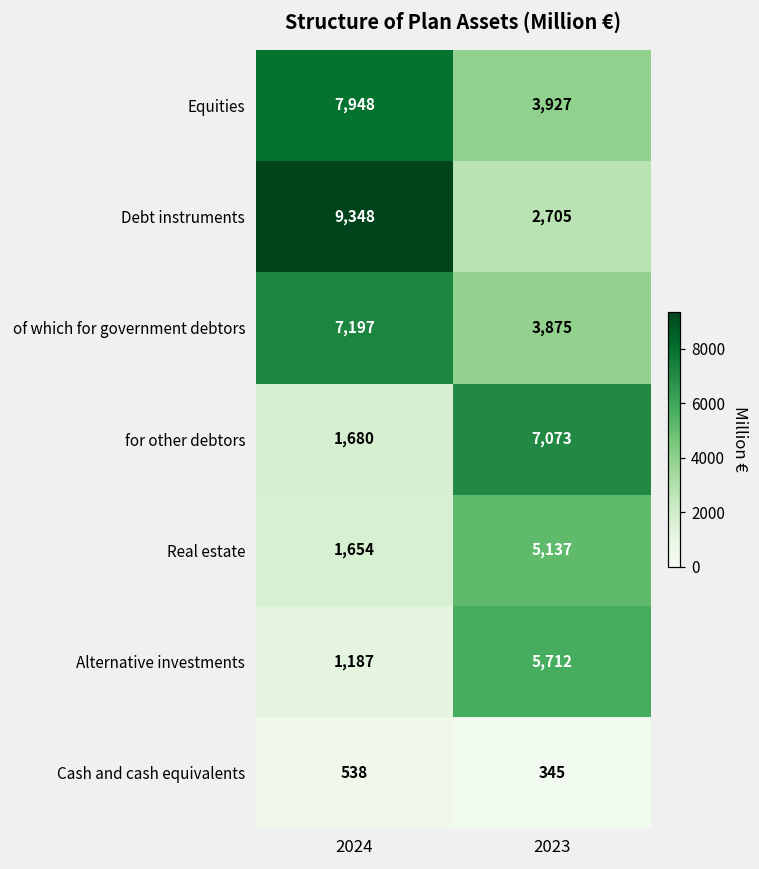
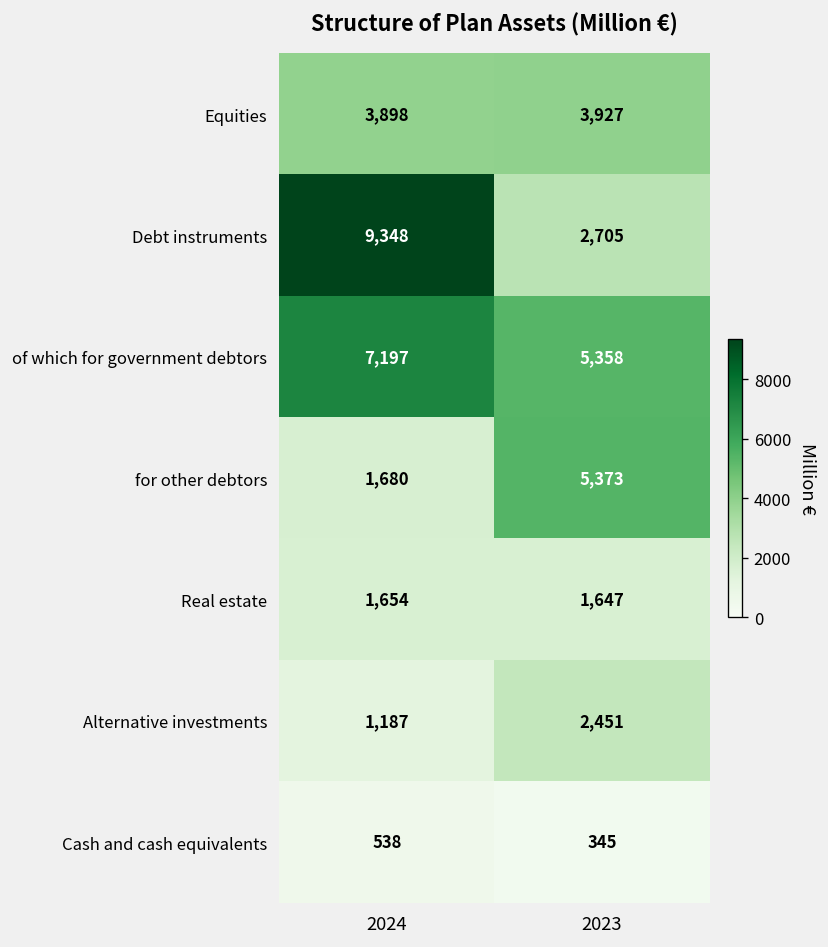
Equities, 2024: 7,948 -> 3,898
of which for government debtors, 2023: 3,875 -> 5,358
for other debtors, 2023: 7,073 -> 5,373
Real estate, 2023: 5,137 -> 1,647
Alternative investments, 2023: 5,712 -> 2,451
